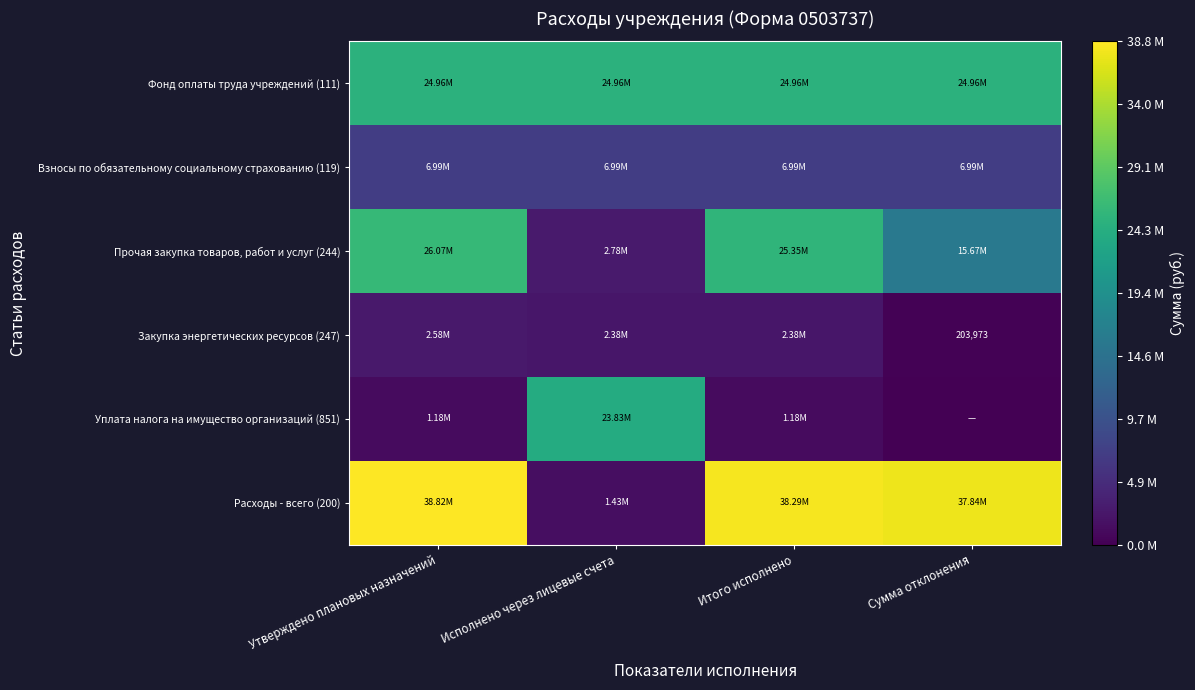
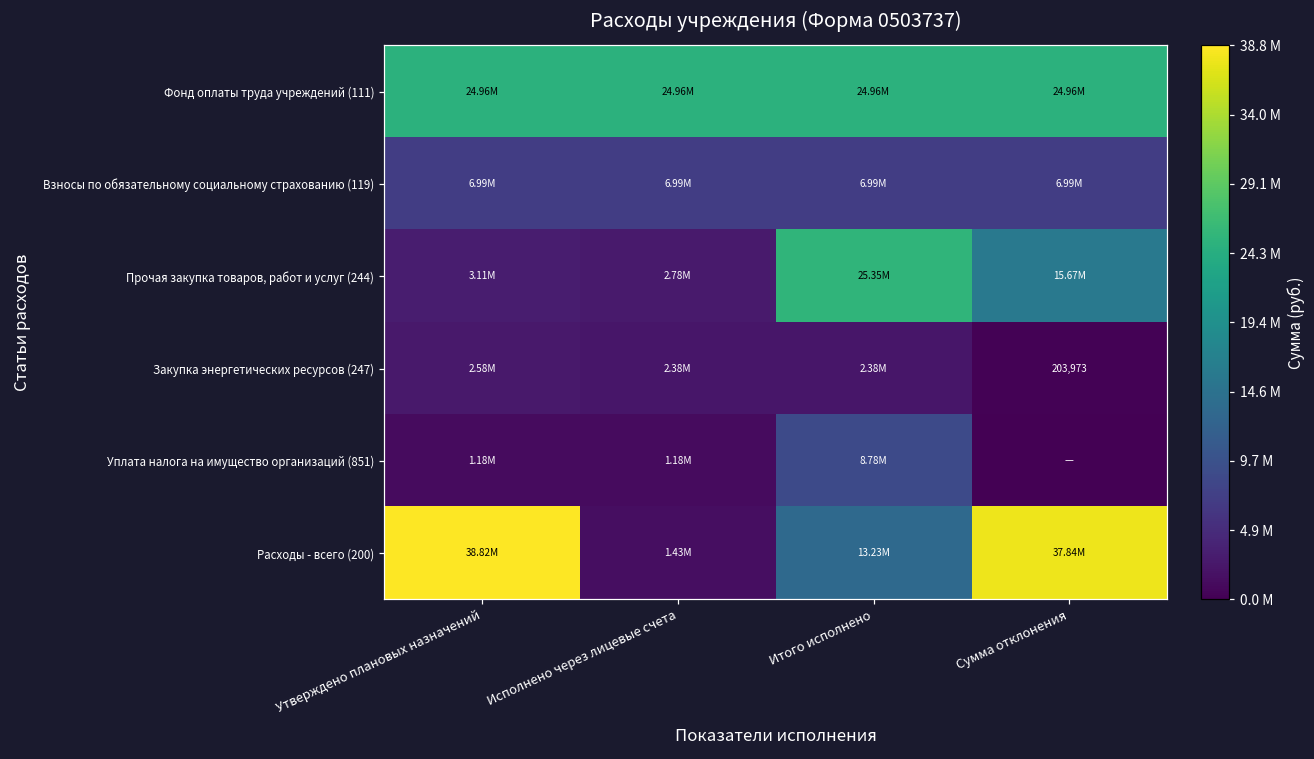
Прочая закупка товаров, работ и услуг (244), Утверждено плановых назначений: 26.07М -> 3.11М
Уплата налога на имущество организаций (851), Исполнено через лицевые счета: 23.83М -> 1.18М
Уплата налога на имущество организаций (851), Итого исполнено: 1.18М -> 8.78М
Расходы - всего (200), Итого исполнено: 38.29М -> 13.23М
